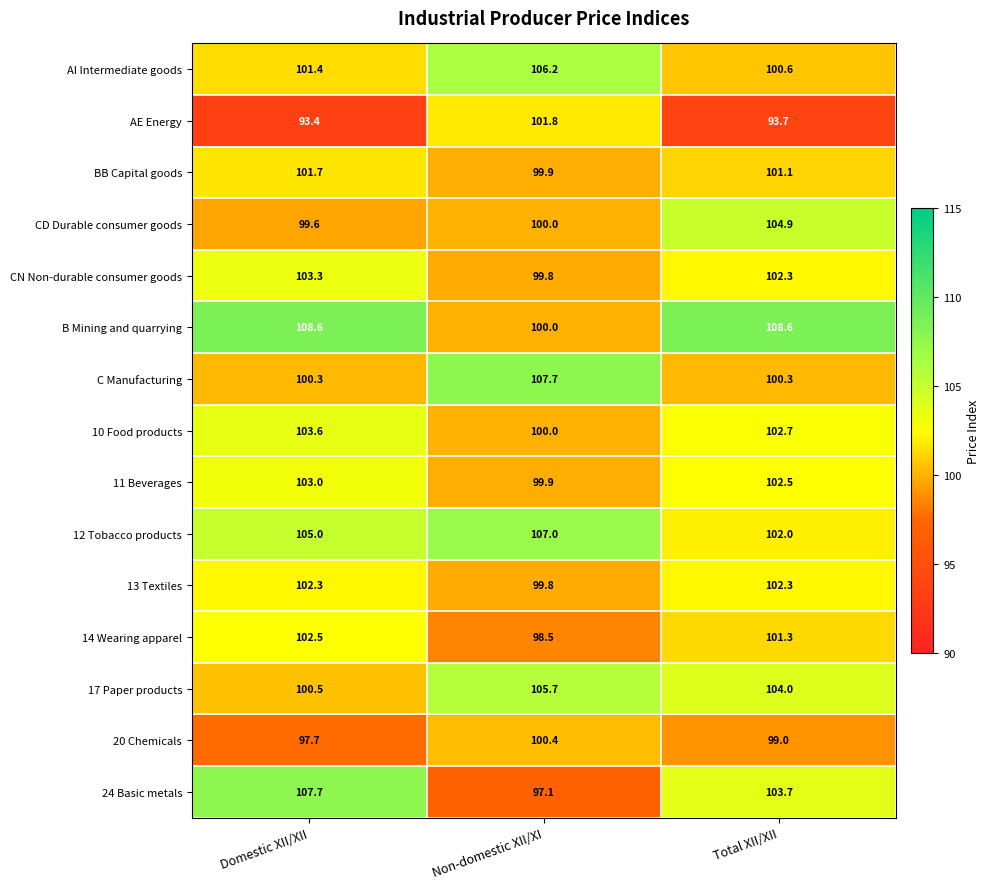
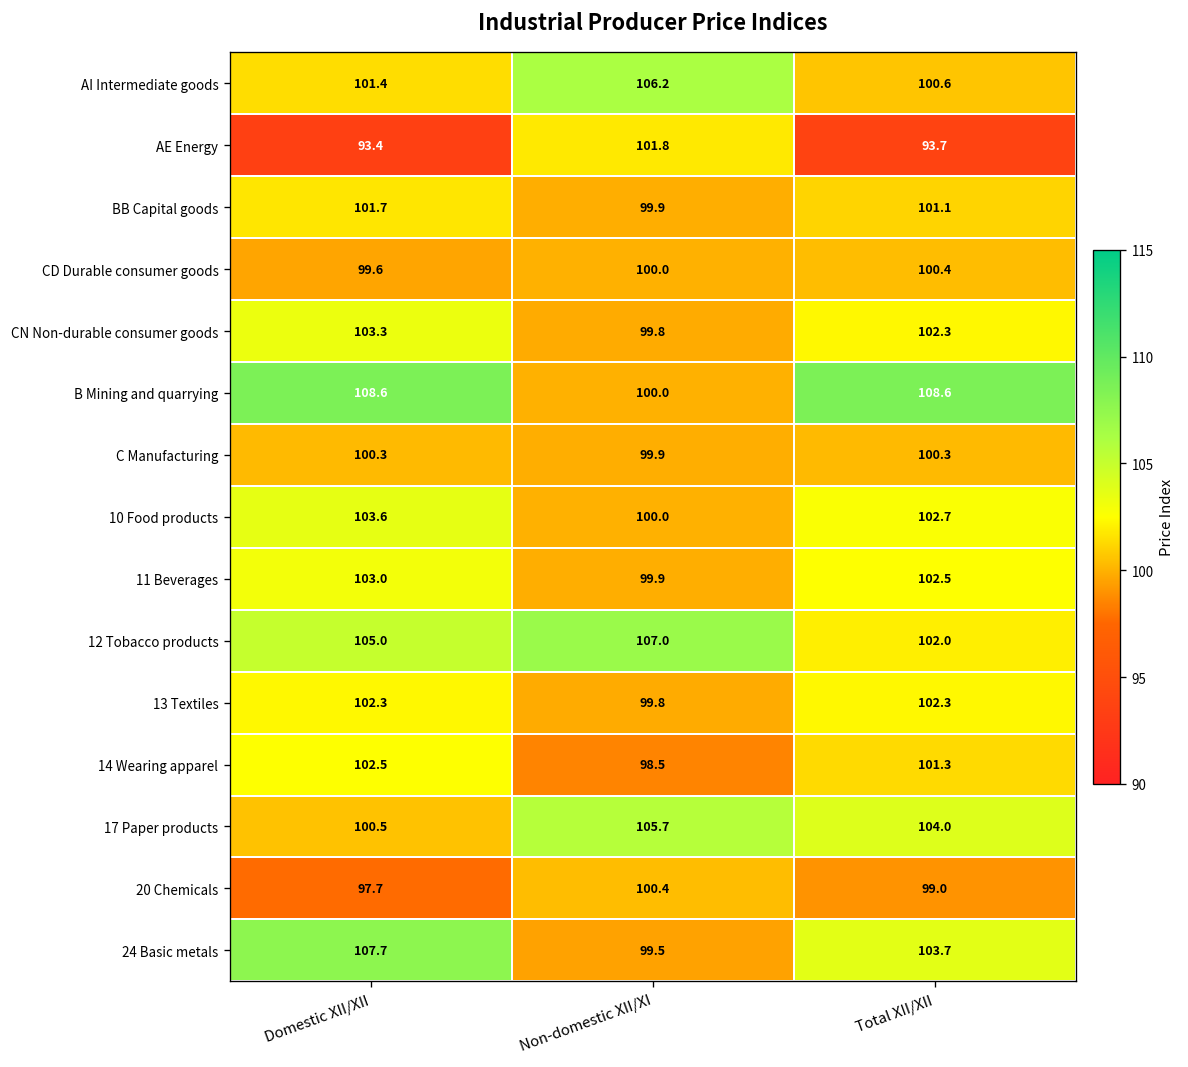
CD Durable consumer goods, Total XII/XII: 104.9 -> 100.4
C Manufacturing, Non-domestic XII/XI: 107.7 -> 99.9
24 Basic metals, Non-domestic XII/XI: 97.1 -> 99.5
